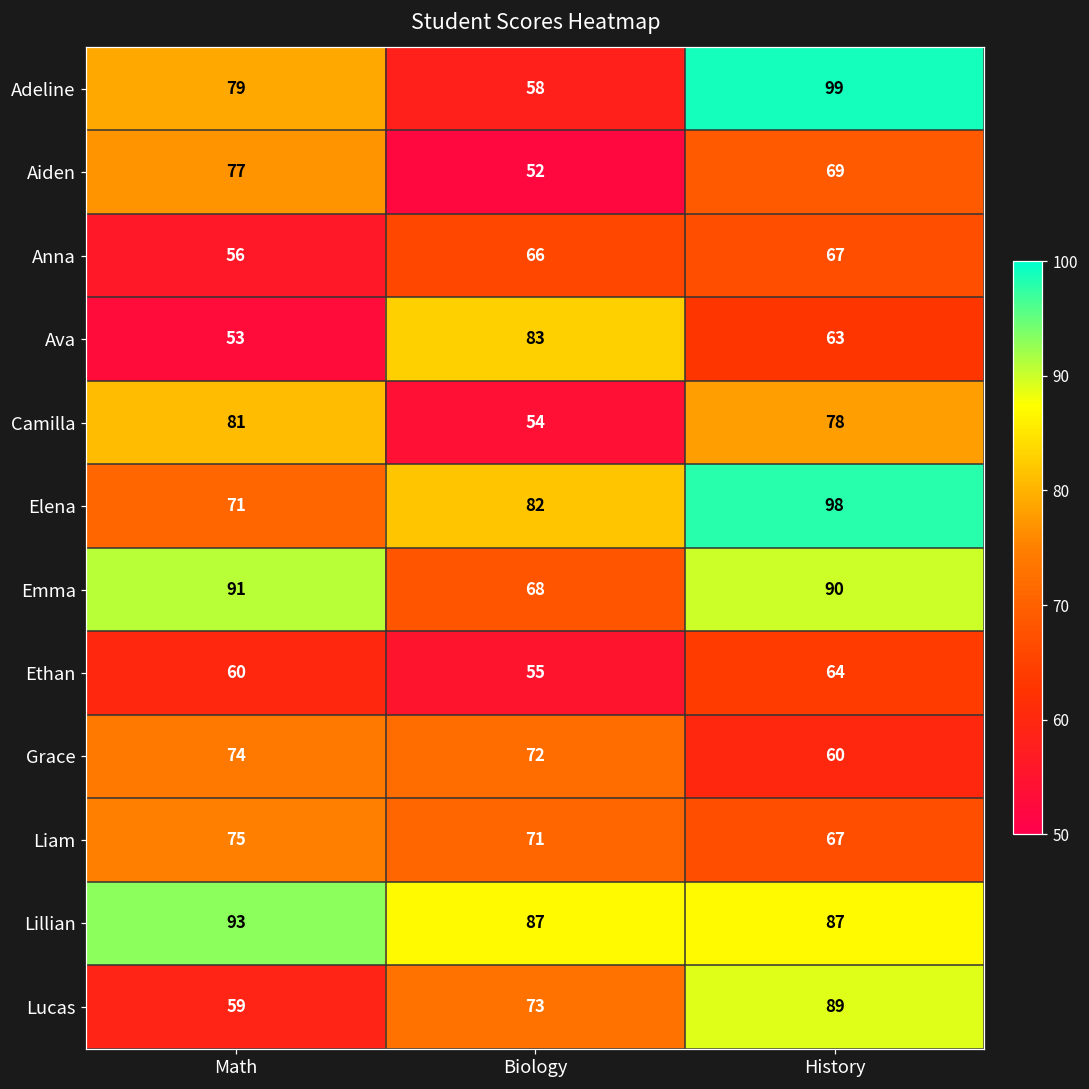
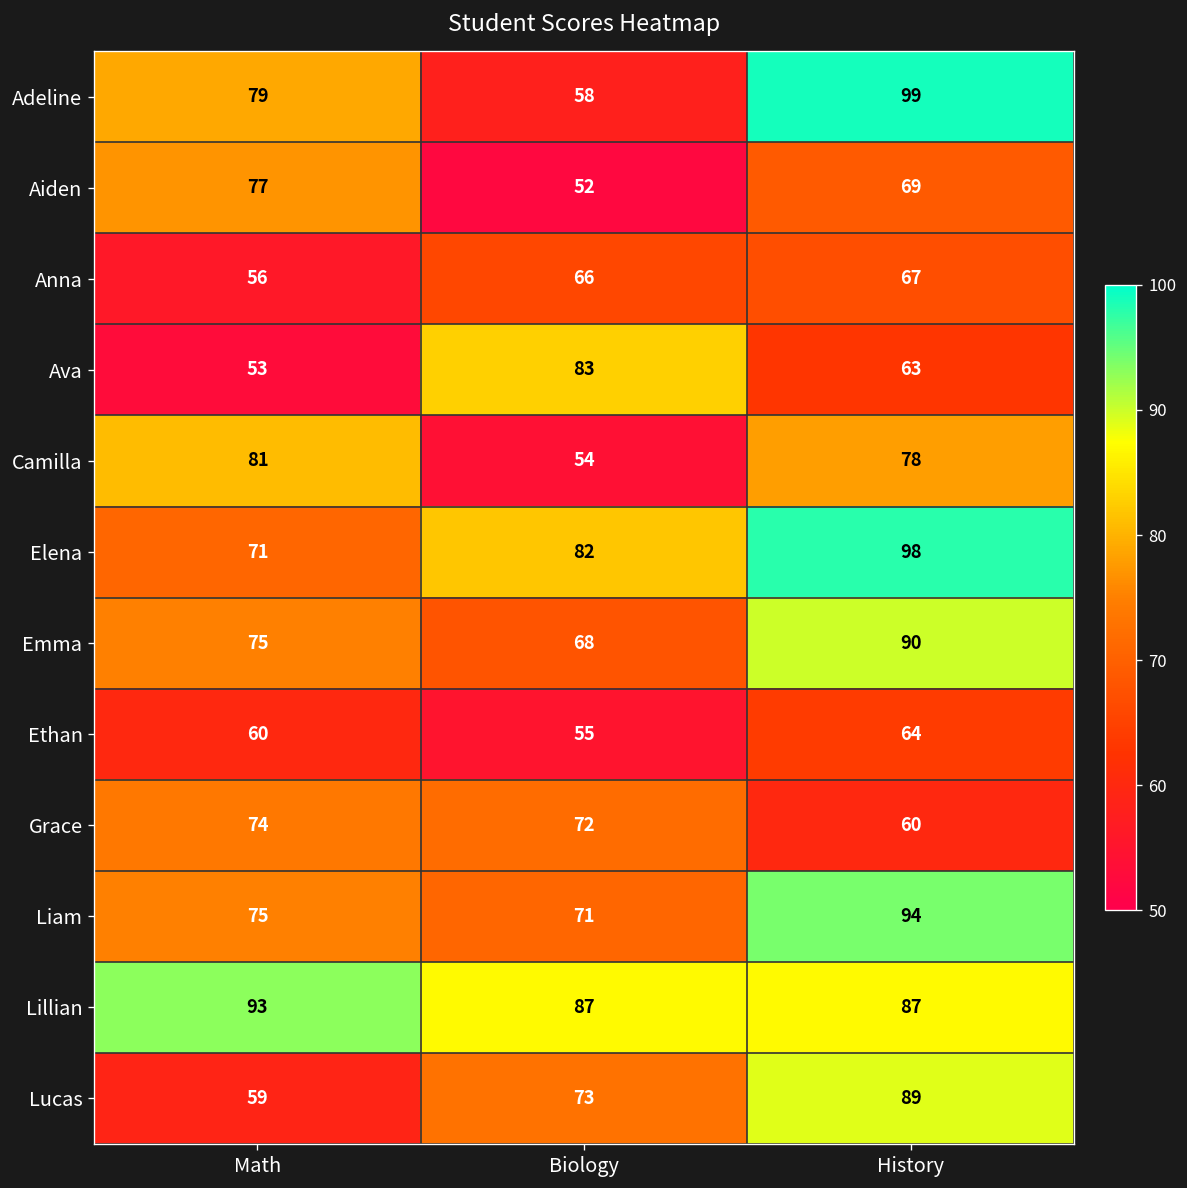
Emma, Math: 91 -> 75
Liam, History: 67 -> 94
